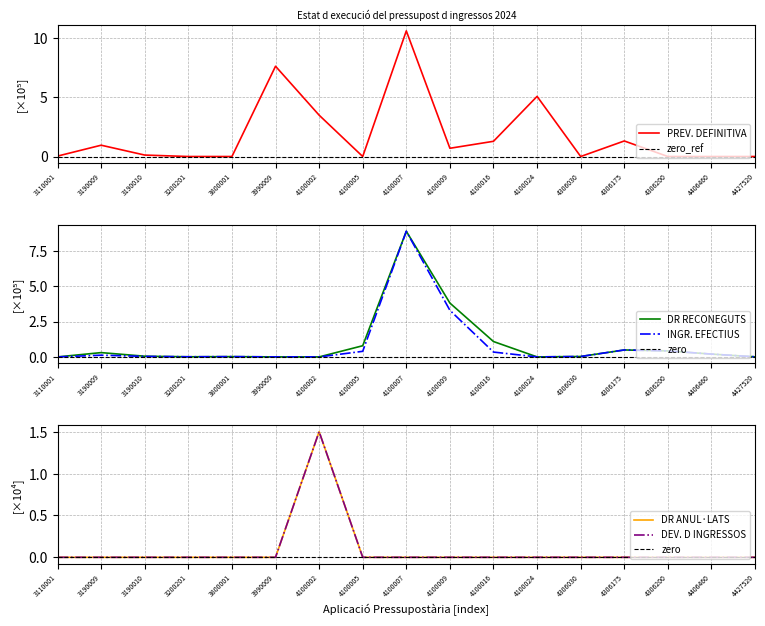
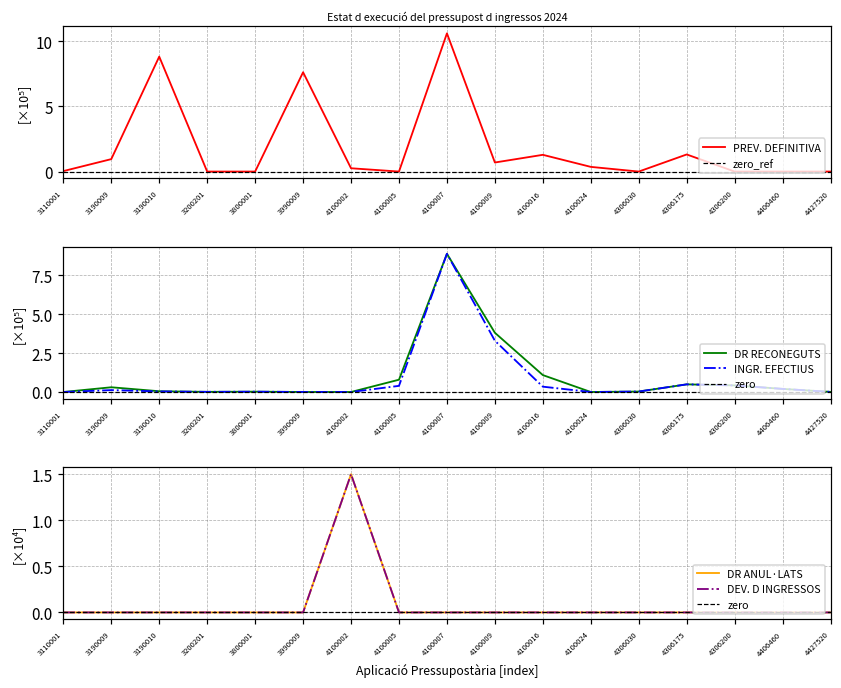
Estat d execució del pressupost d ingressos 2024, 3190010: 0.1 -> 8.8
Estat d execució del pressupost d ingressos 2024, 4100002: 3.5 -> 0.3
Estat d execució del pressupost d ingressos 2024, 4100024: 5.1 -> 0.4
